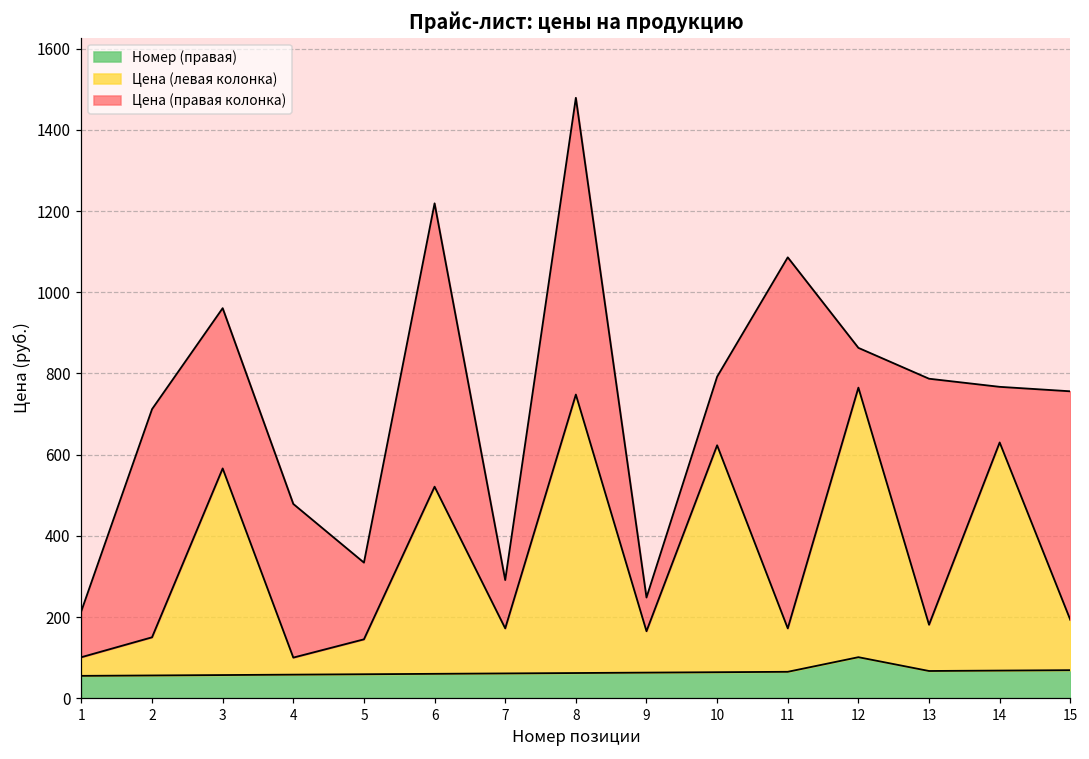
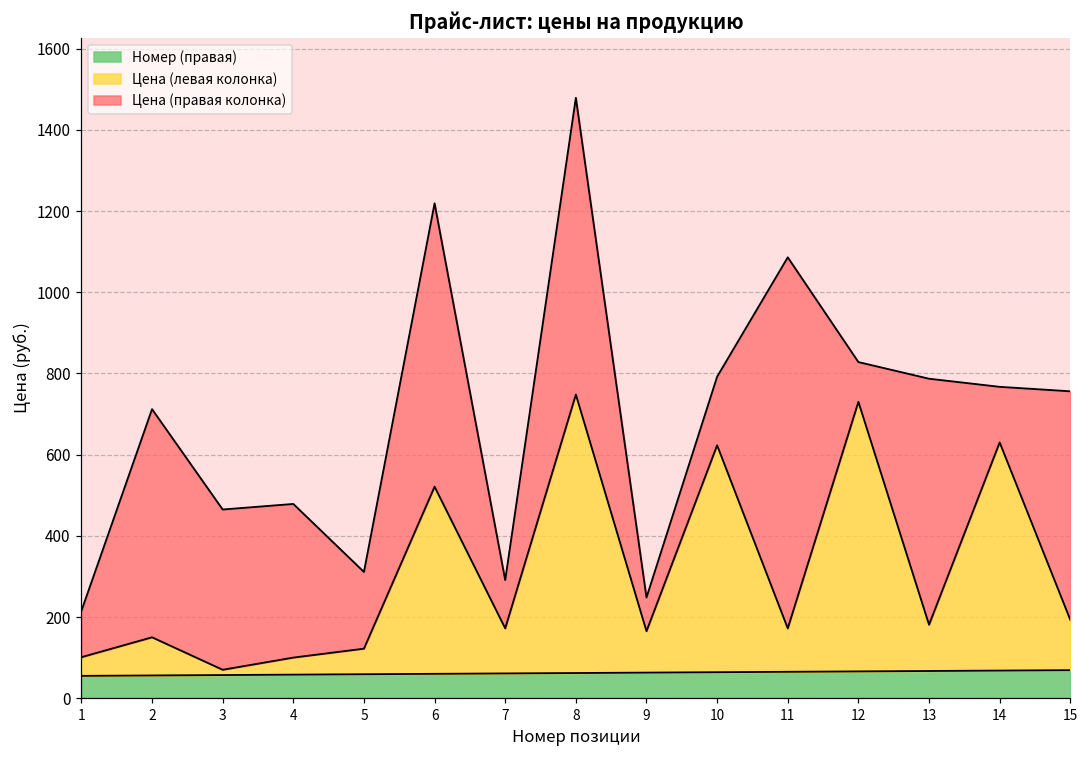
Цена (левая колонка), 3: 510 -> 10
Цена (левая колонка), 5: 90 -> 60
Номер (правая), 12: 100 -> 70
